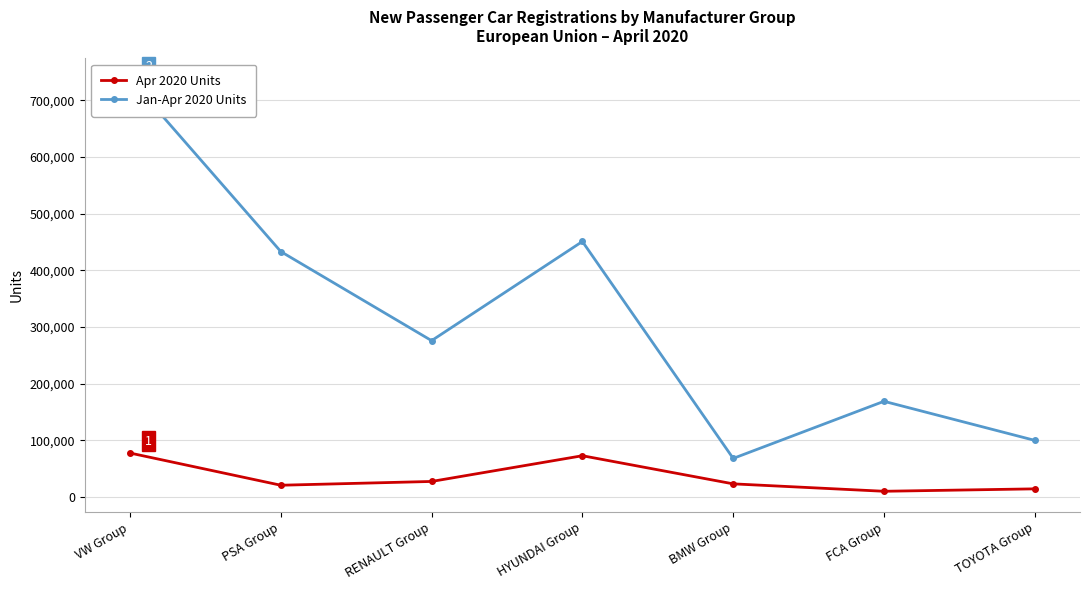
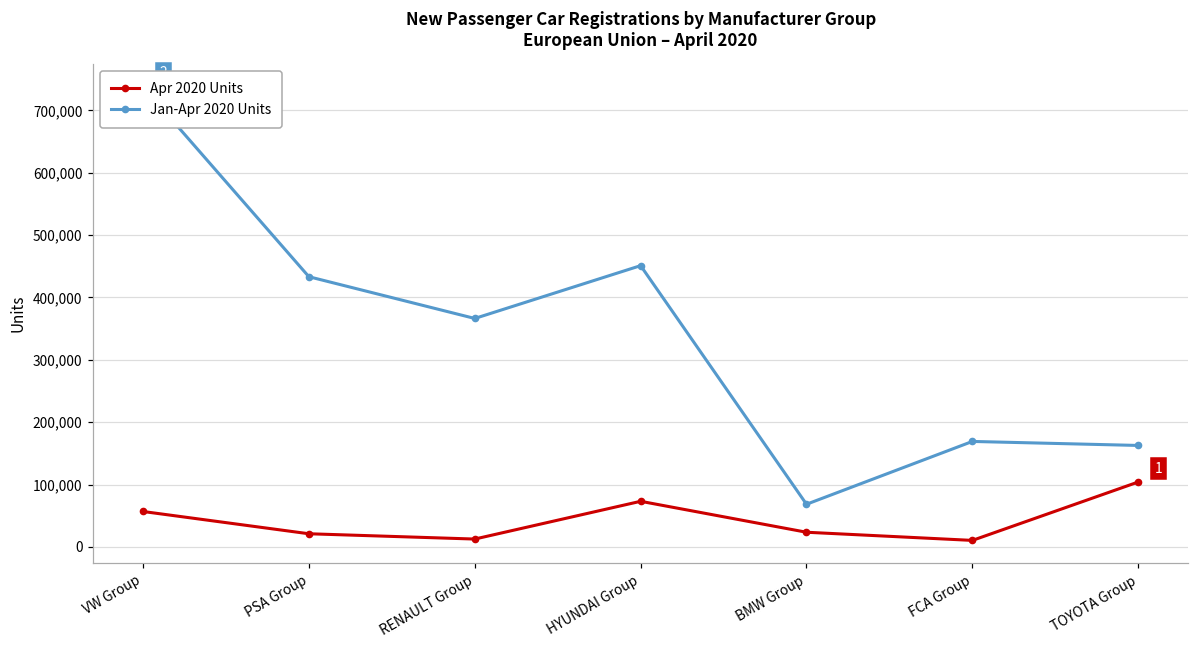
Apr 2020 Units, VW Group: 80,000 -> 60,000
Apr 2020 Units, RENAULT Group: 30,000 -> 10,000
Jan-Apr 2020 Units, RENAULT Group: 280,000 -> 370,000
Apr 2020 Units, TOYOTA Group: 10,000 -> 100,000
Jan-Apr 2020 Units, TOYOTA Group: 100,000 -> 160,000
